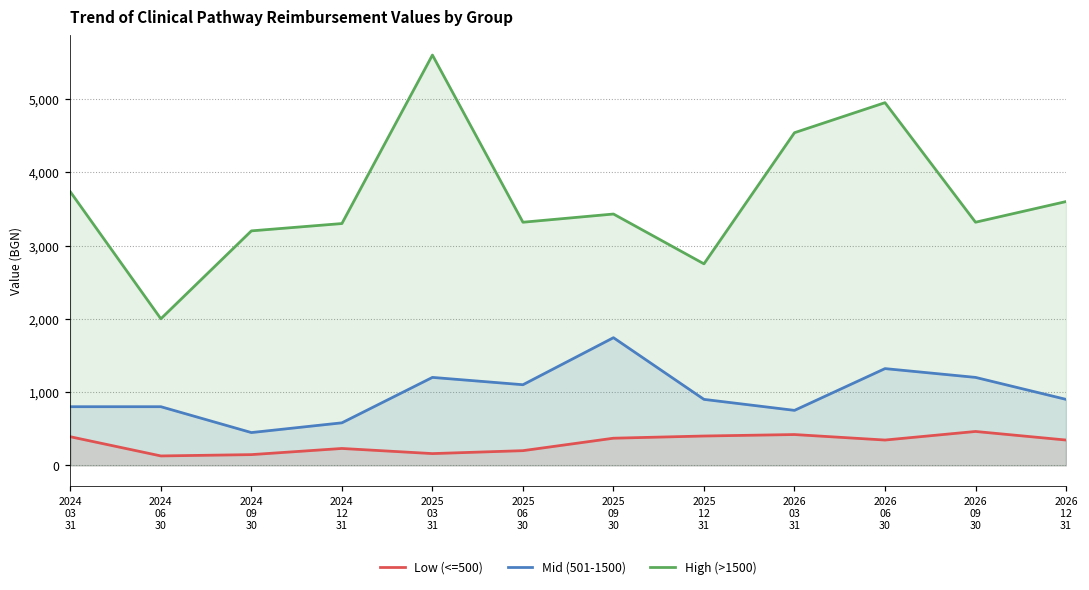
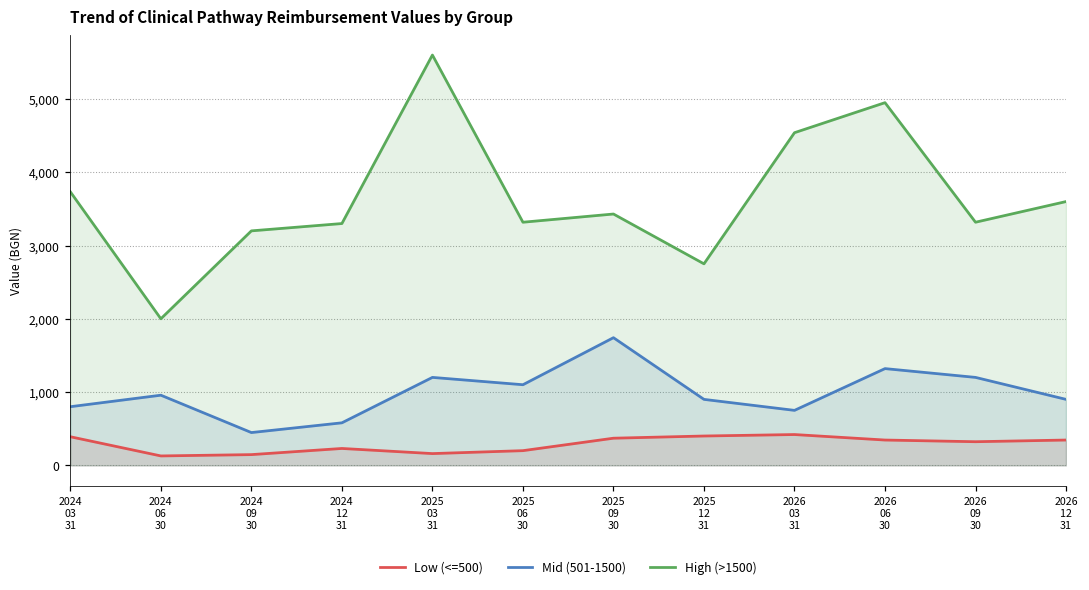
Mid (501-1500), 2024 06 30: 800 -> 1,000
Low (<=500), 2026 09 30: 500 -> 300
